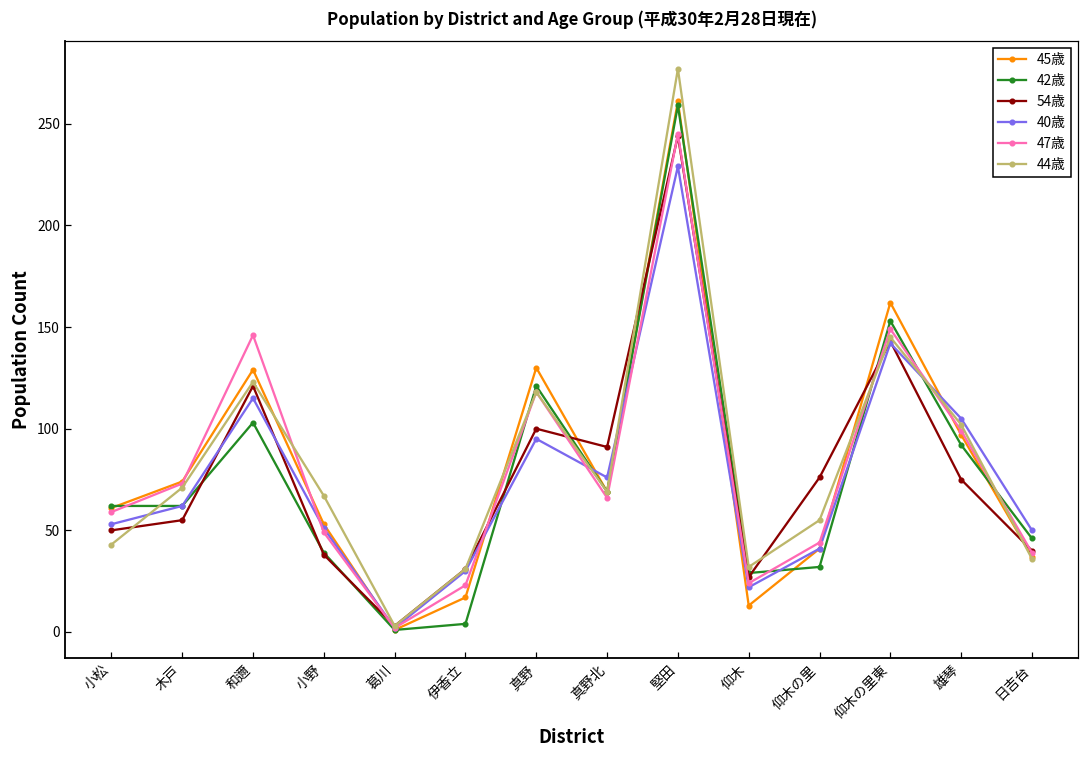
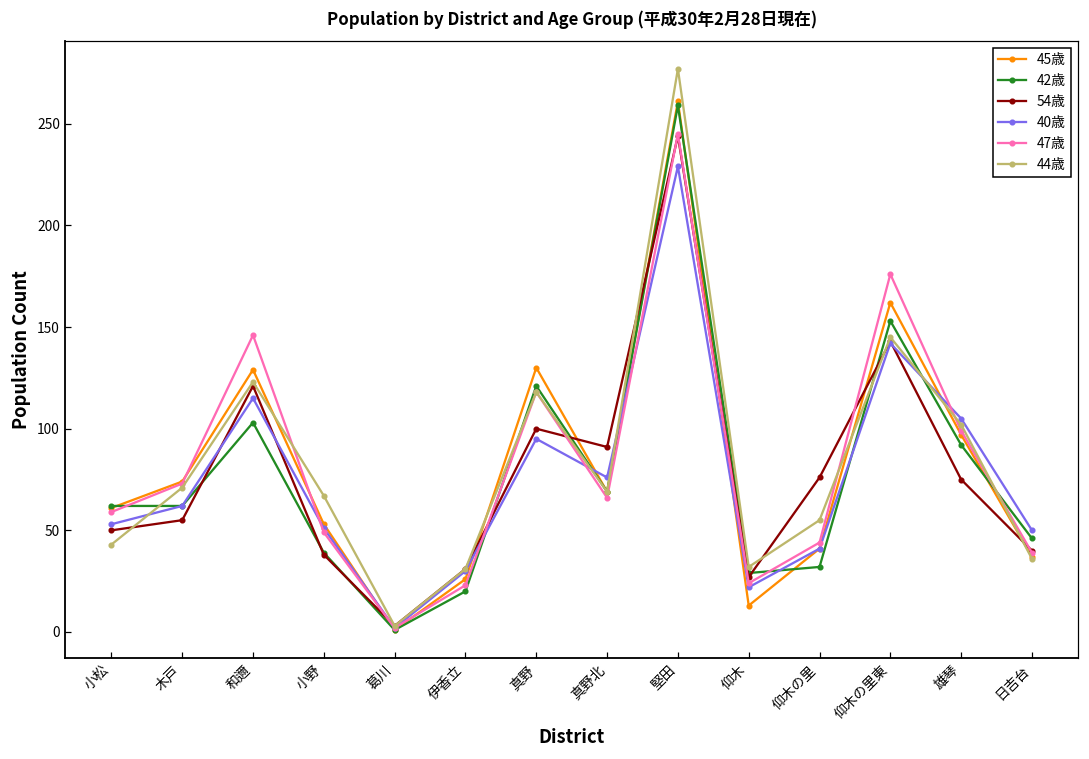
45歳, 伊香立: 17 -> 26
42歳, 伊香立: 4 -> 20
47歳, 仰木の里東: 149 -> 176
